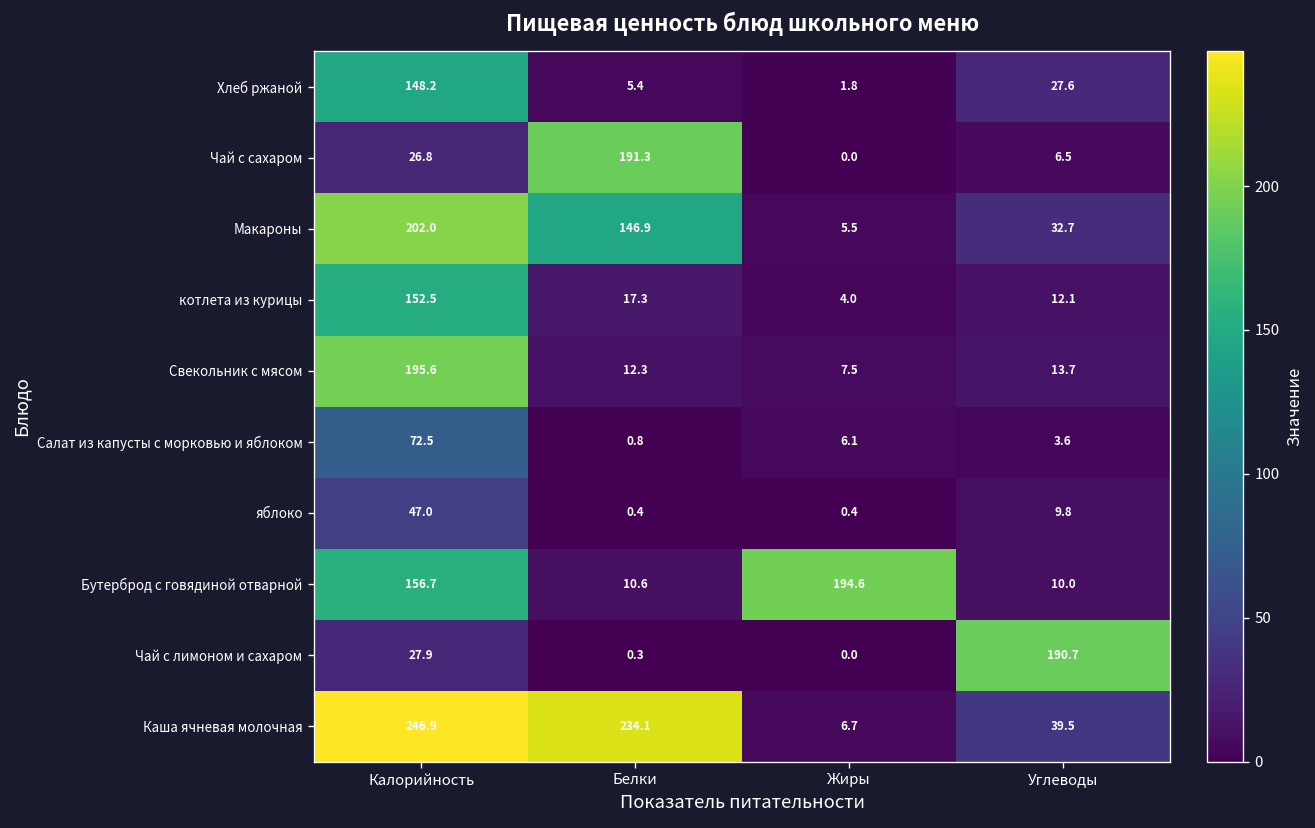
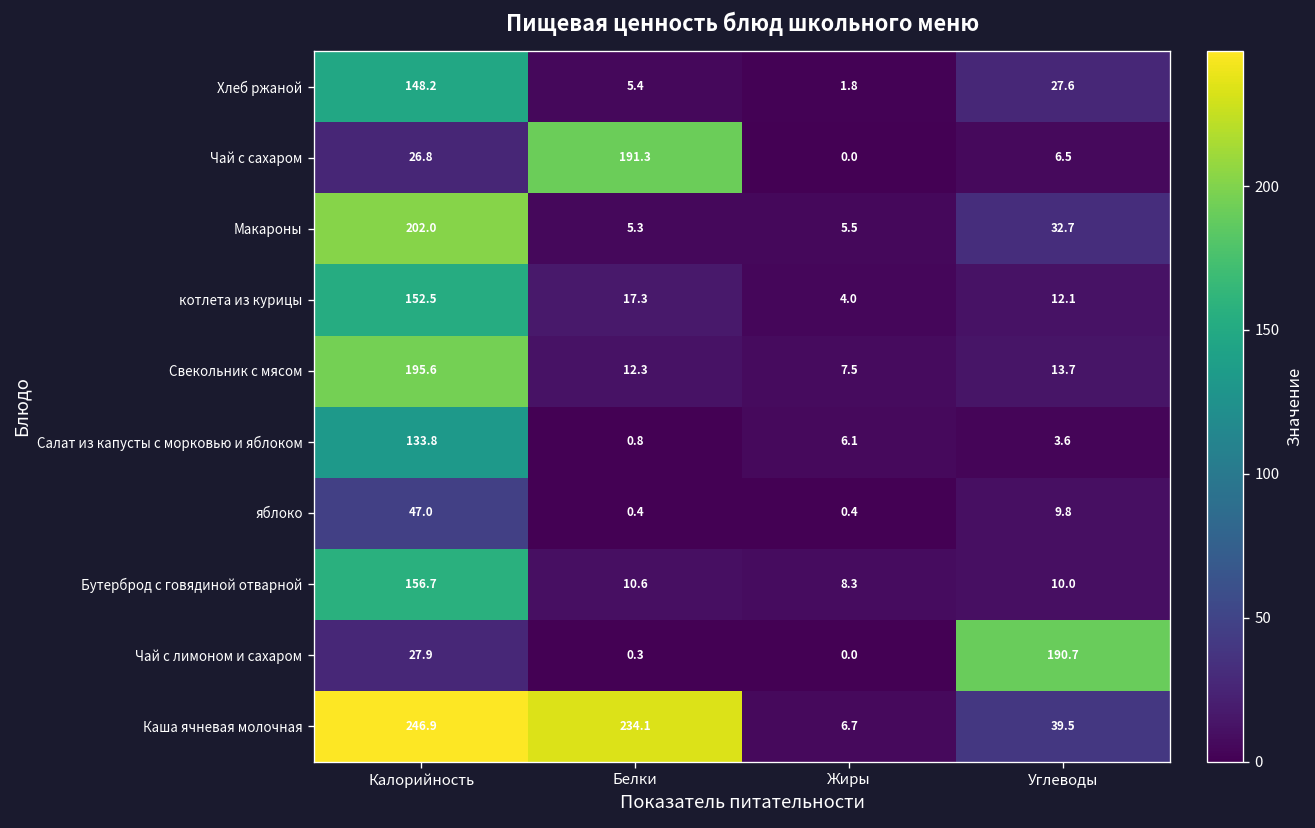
Макароны, Белки: 146.9 -> 5.3
Салат из капусты с морковью и яблоком, Калорийность: 72.5 -> 133.8
Бутерброд с говядиной отварной, Жиры: 194.6 -> 8.3
